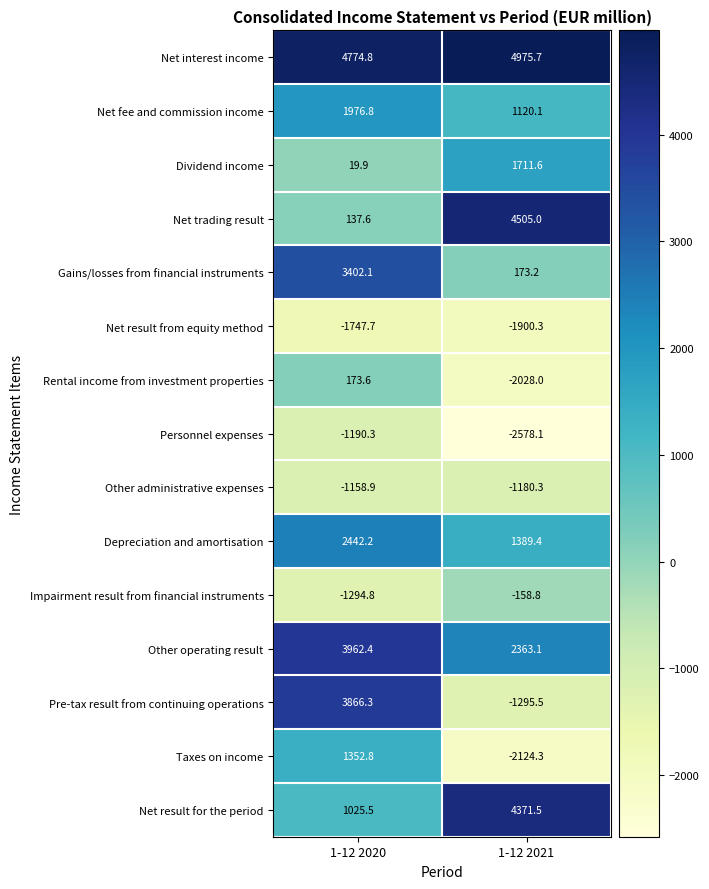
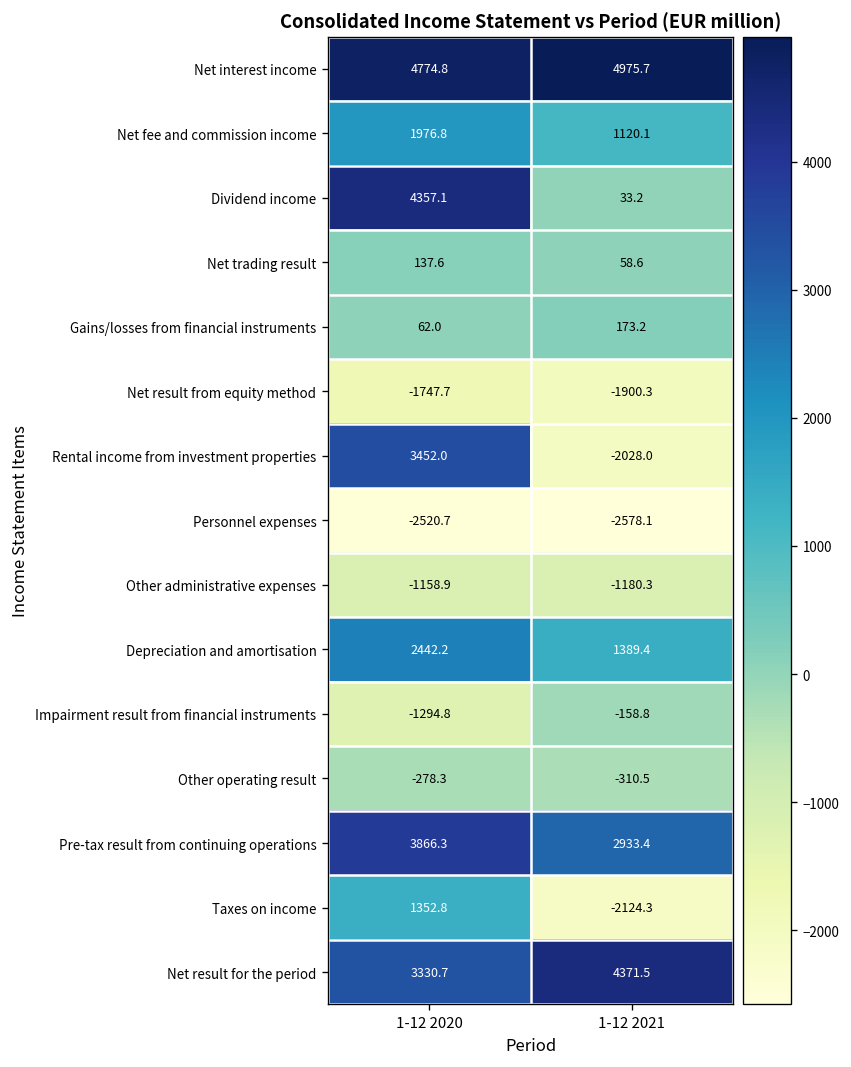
Dividend income, 1-12 2020: 19.9 -> 4357.1
Dividend income, 1-12 2021: 1711.6 -> 33.2
Net trading result, 1-12 2021: 4505.0 -> 58.6
Gains/losses from financial instruments, 1-12 2020: 3402.1 -> 62.0
Rental income from investment properties, 1-12 2020: 173.6 -> 3452.0
Personnel expenses, 1-12 2020: -1190.3 -> -2520.7
Other operating result, 1-12 2020: 3962.4 -> -278.3
Other operating result, 1-12 2021: 2363.1 -> -310.5
Pre-tax result from continuing operations, 1-12 2021: -1295.5 -> 2933.4
Net result for the period, 1-12 2020: 1025.5 -> 3330.7
